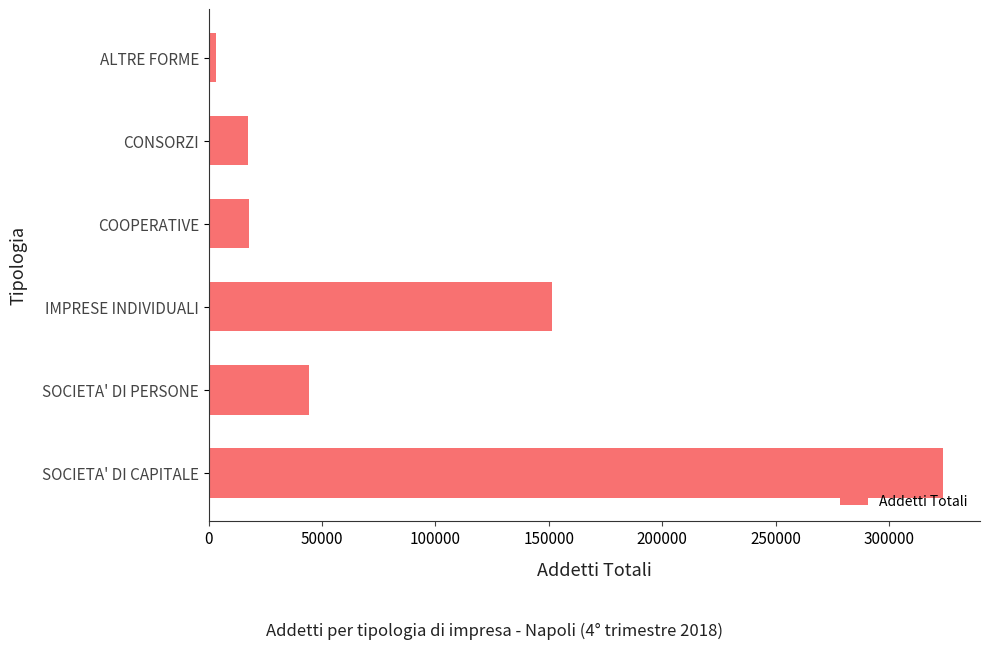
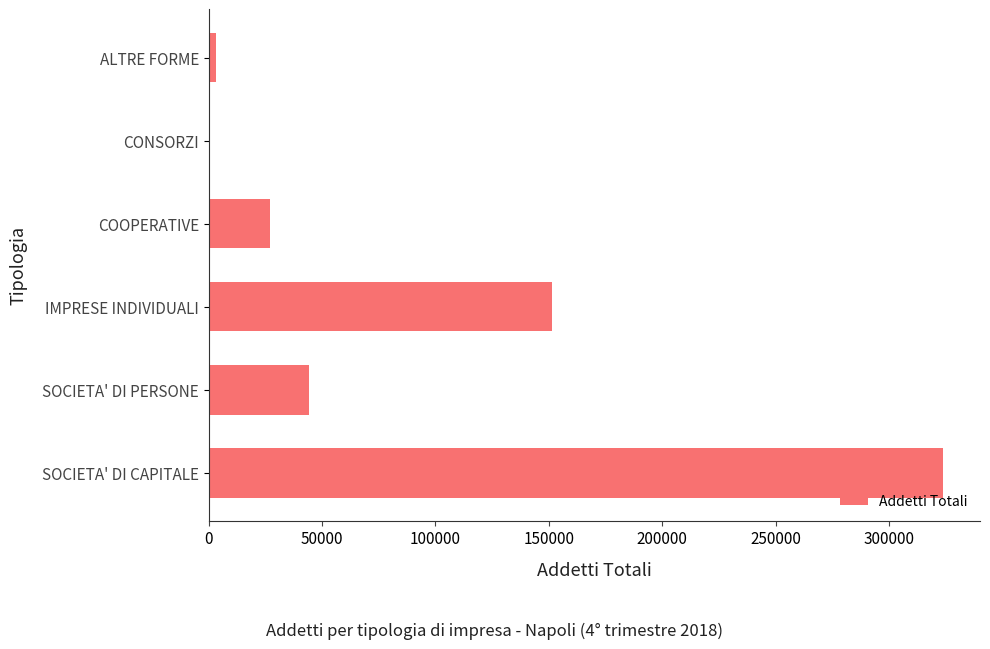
CONSORZI: 17000 -> 1000
COOPERATIVE: 18000 -> 27000
